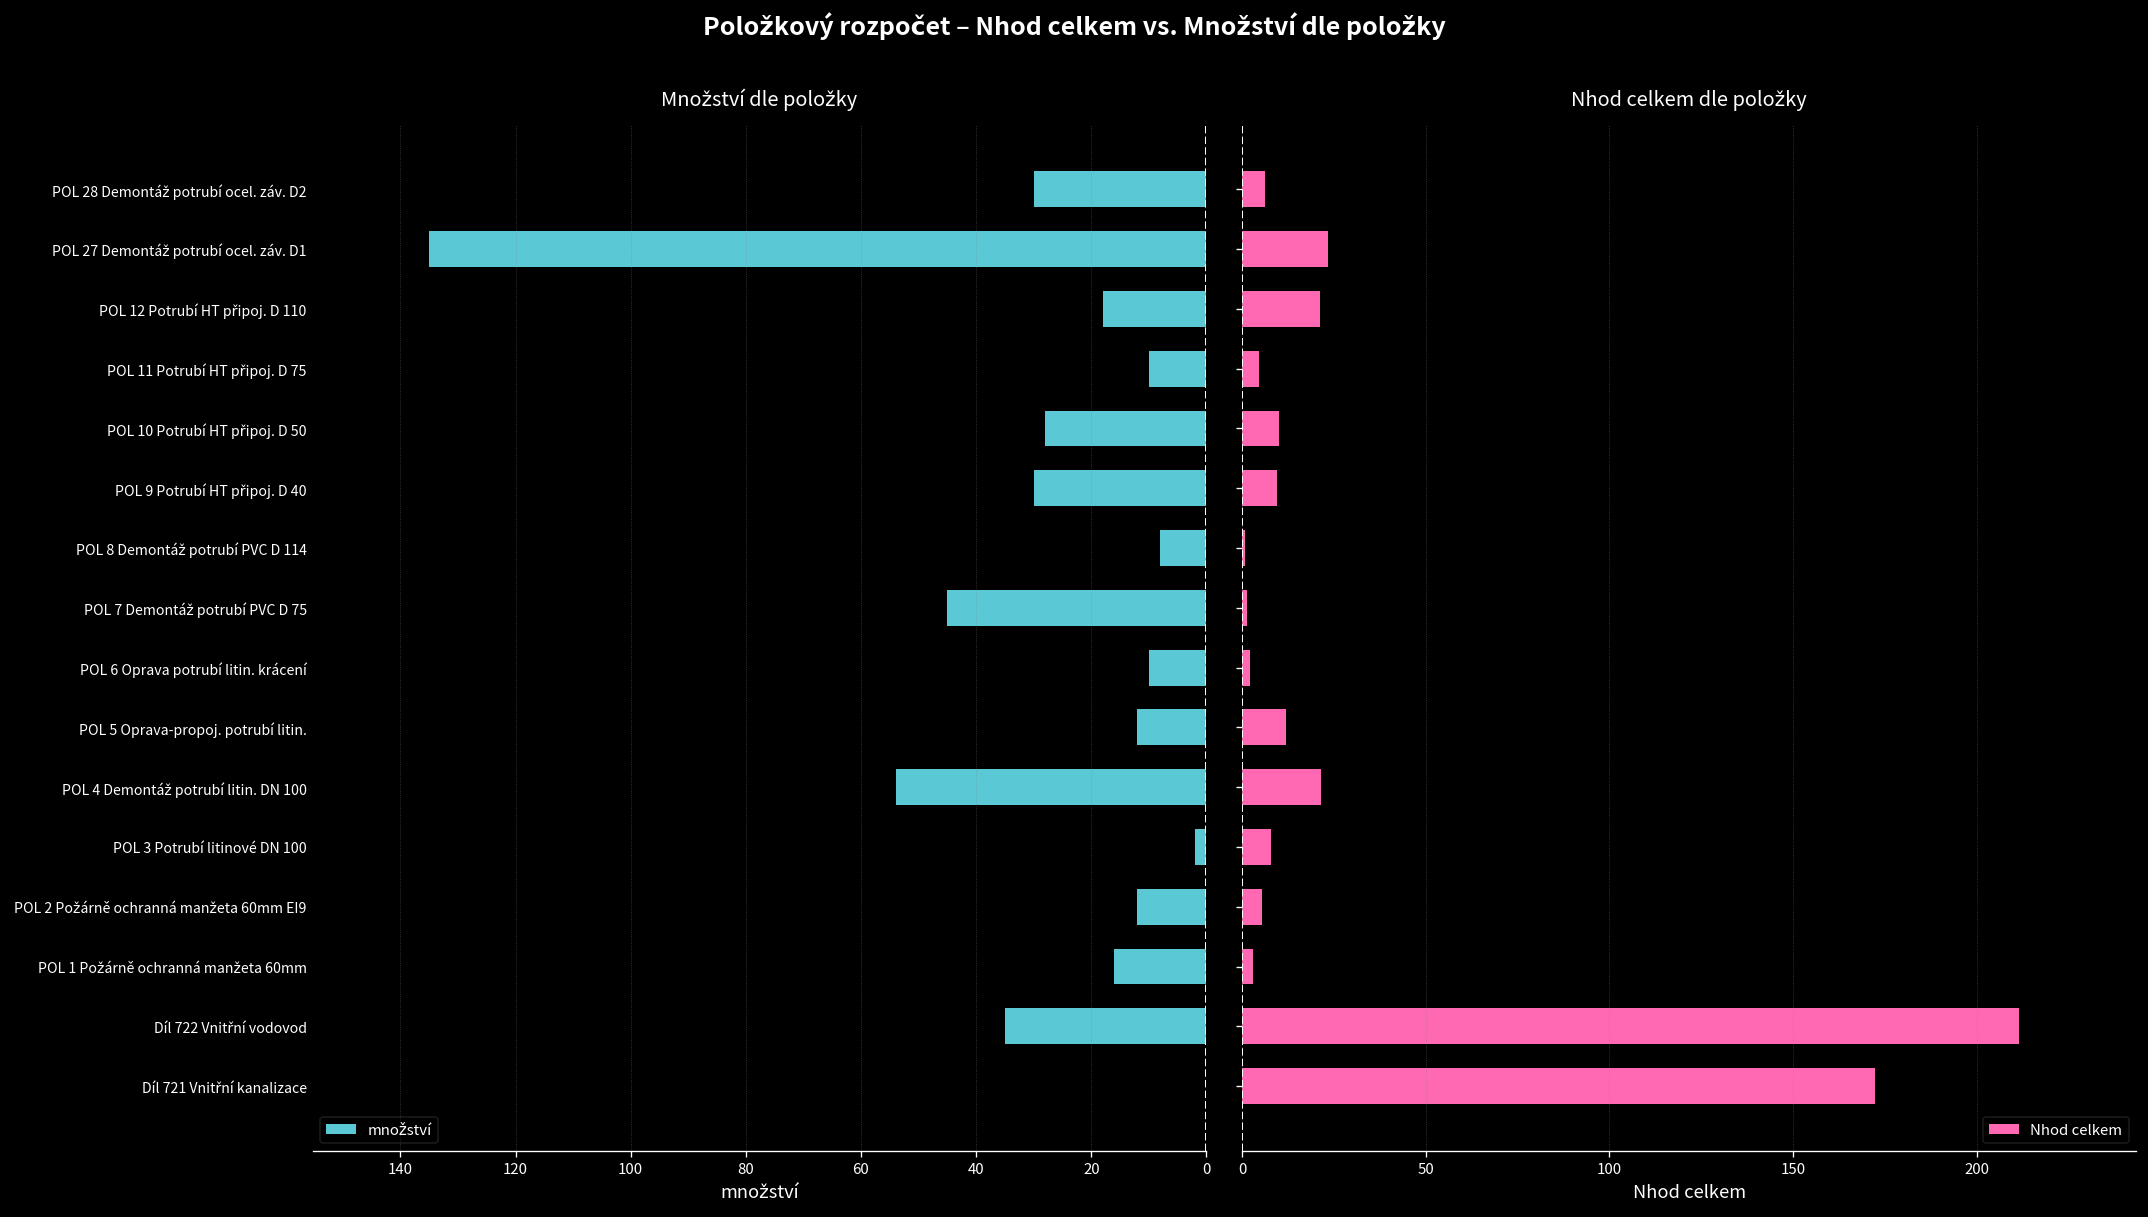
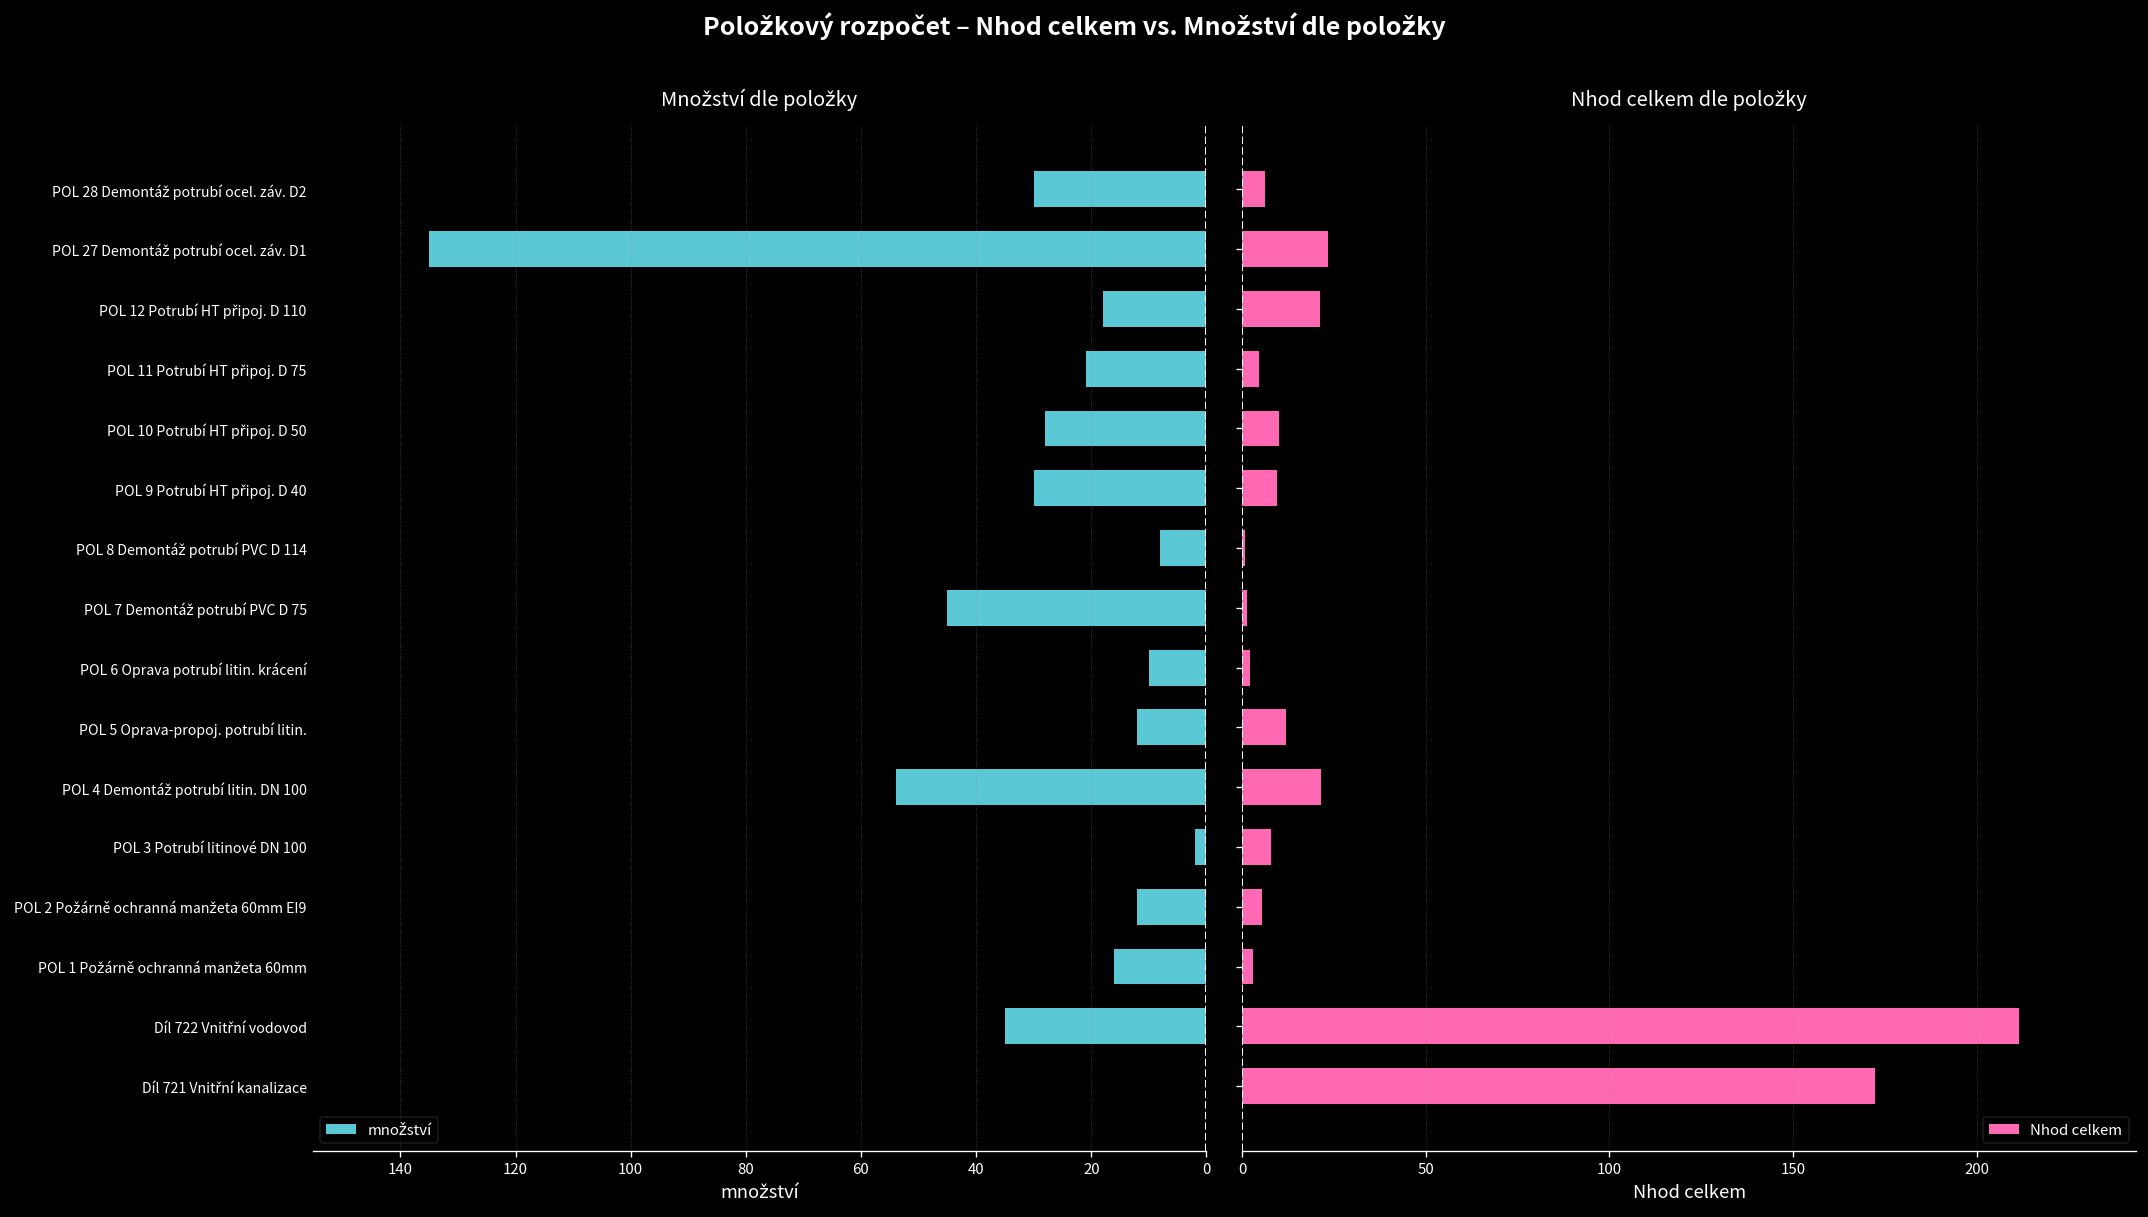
Množství dle položky, POL 11 Potrubí HT připoj. D 75: 10 -> 21
